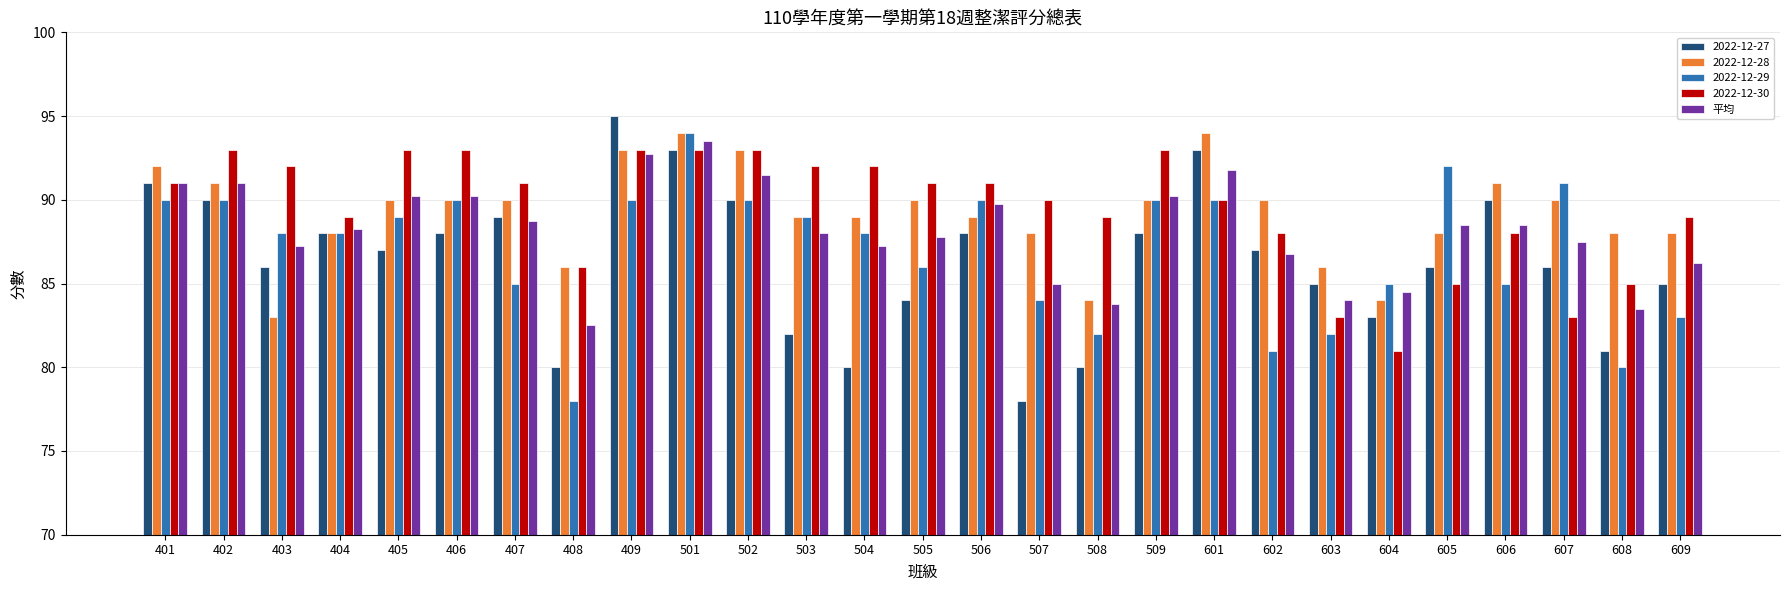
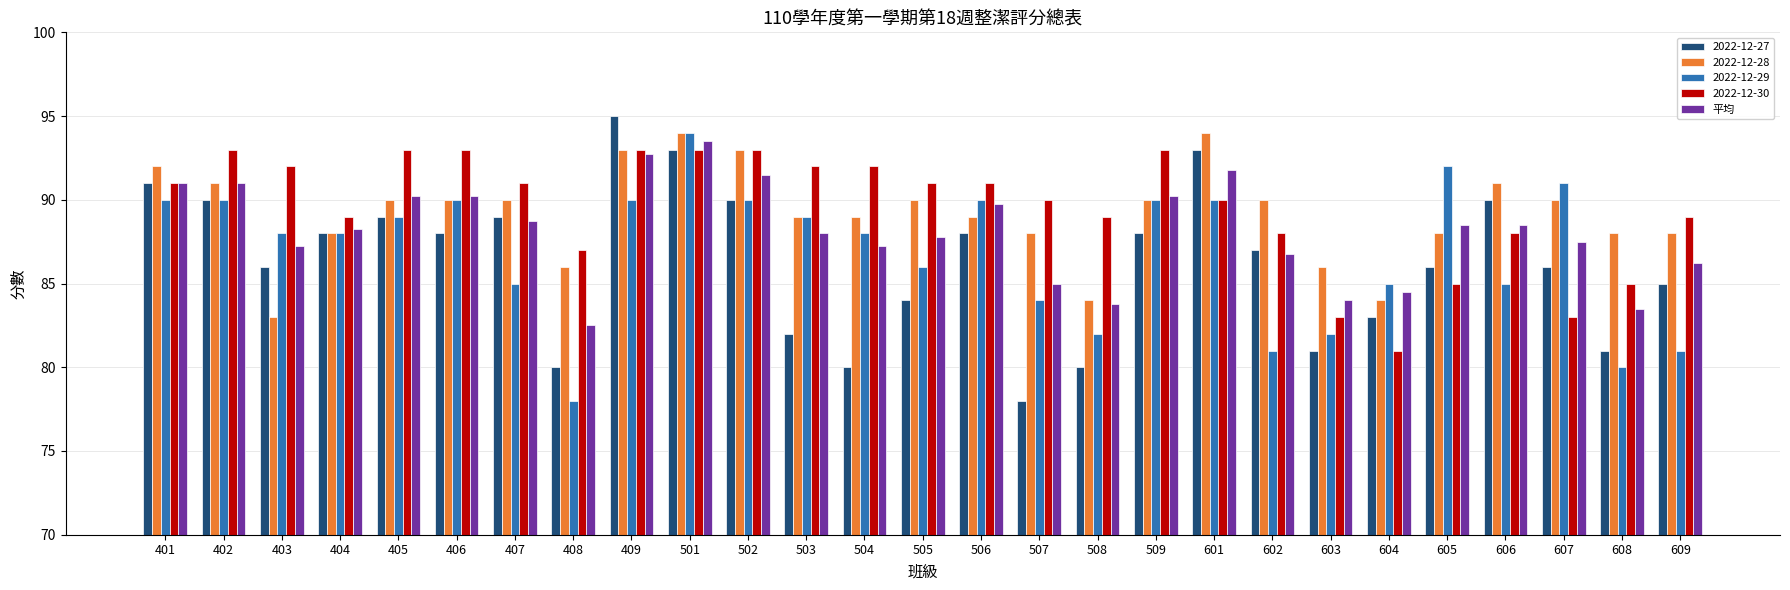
2022-12-27, 405: 87 -> 89
2022-12-30, 408: 86 -> 87
2022-12-27, 603: 85 -> 81
2022-12-29, 609: 83 -> 81
